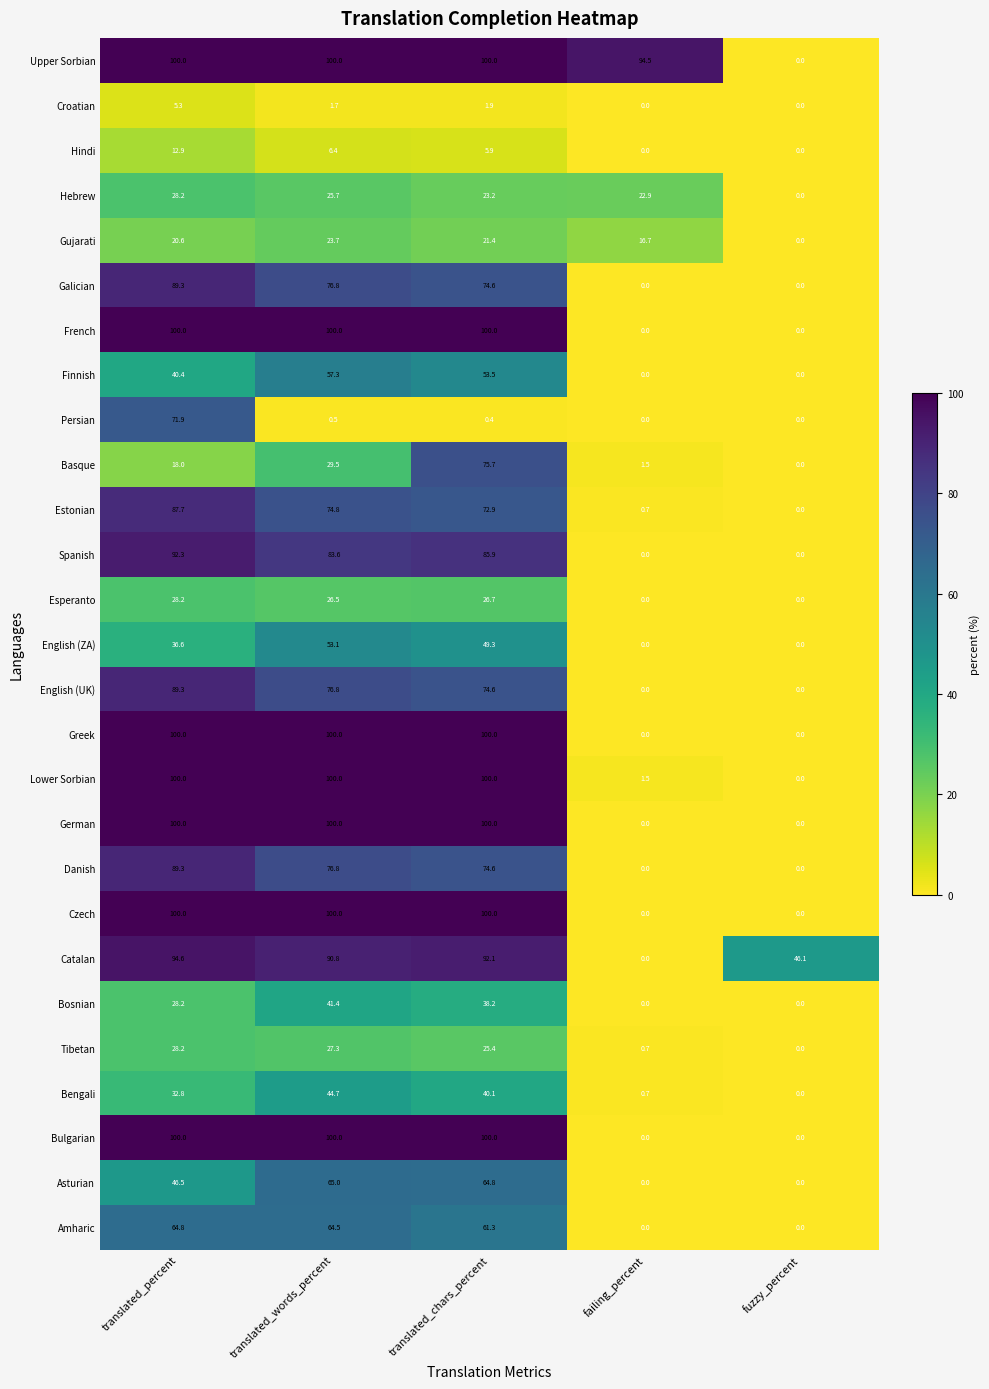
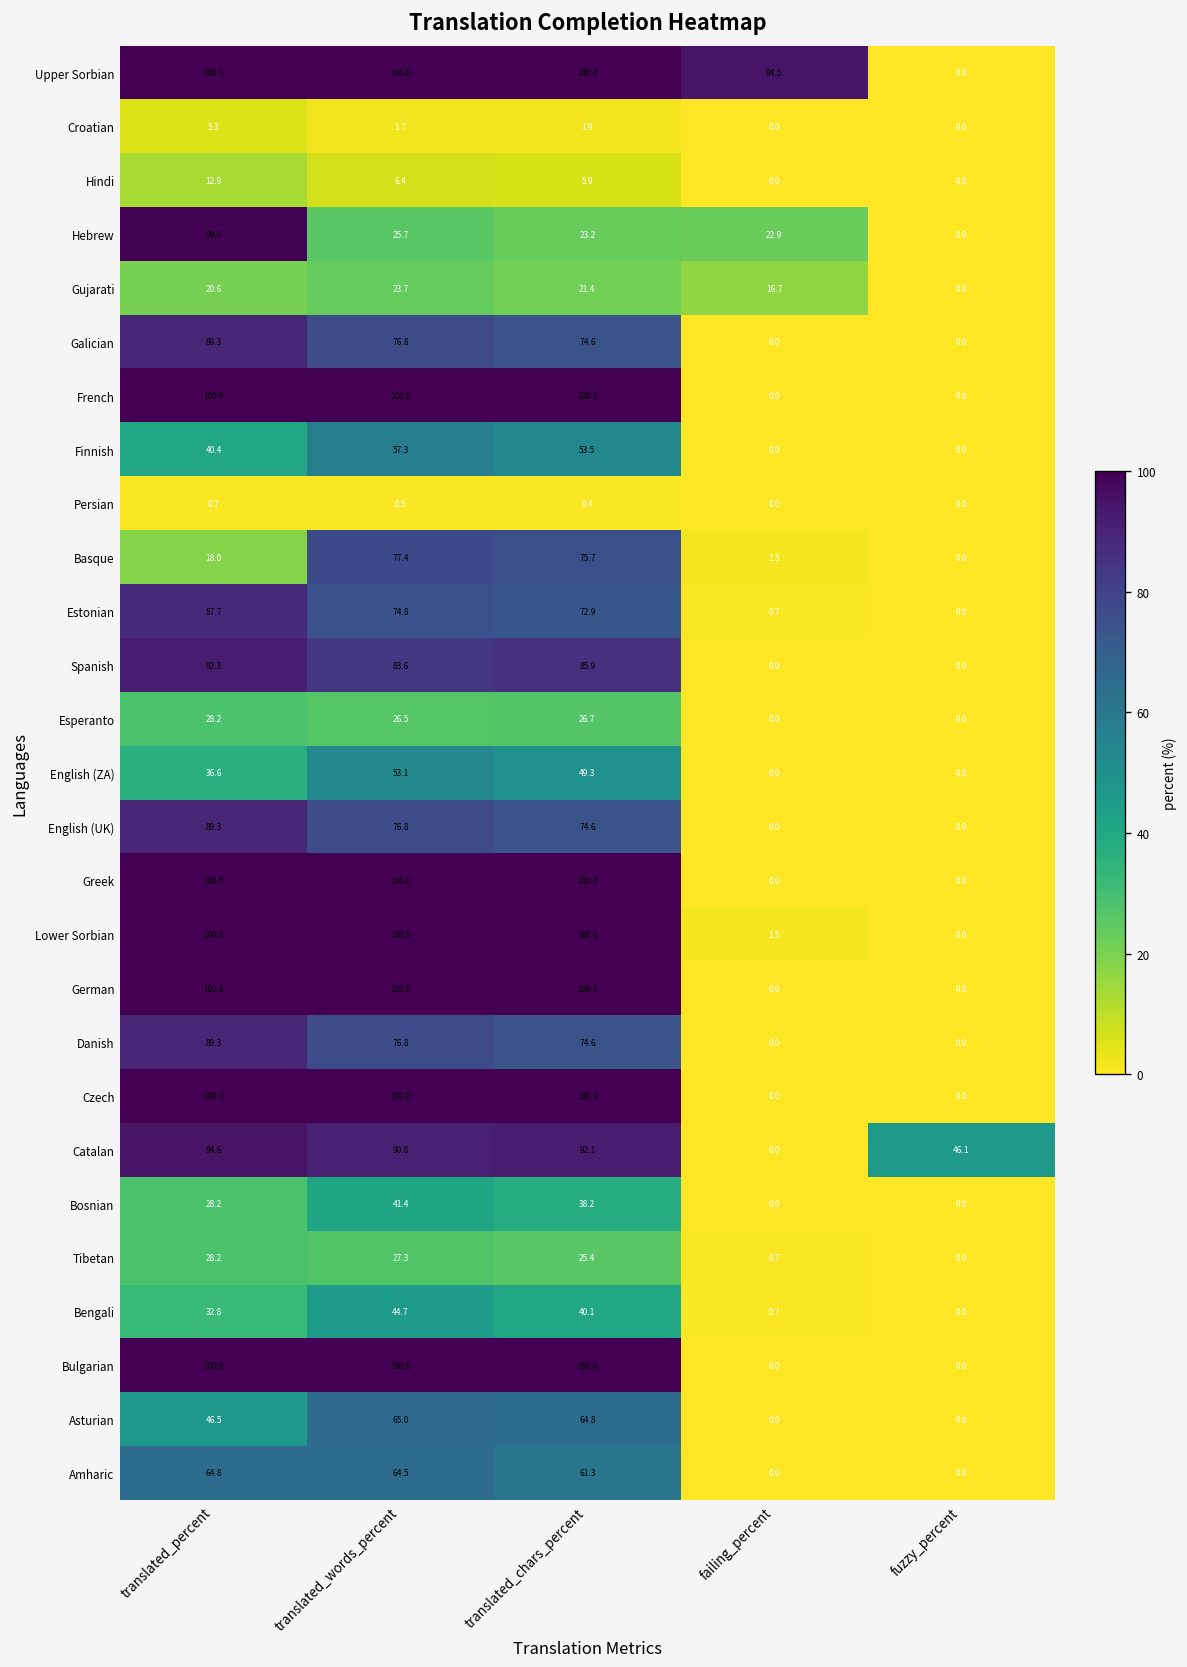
Hebrew, translated_percent: 28.2 -> 99.5
Persian, translated_percent: 71.9 -> 0.7
Basque, translated_words_percent: 29.5 -> 77.4
